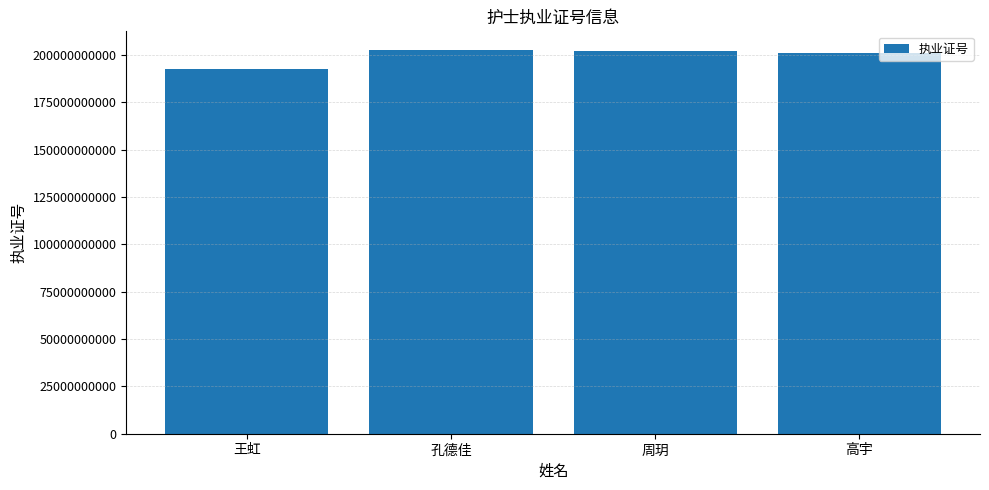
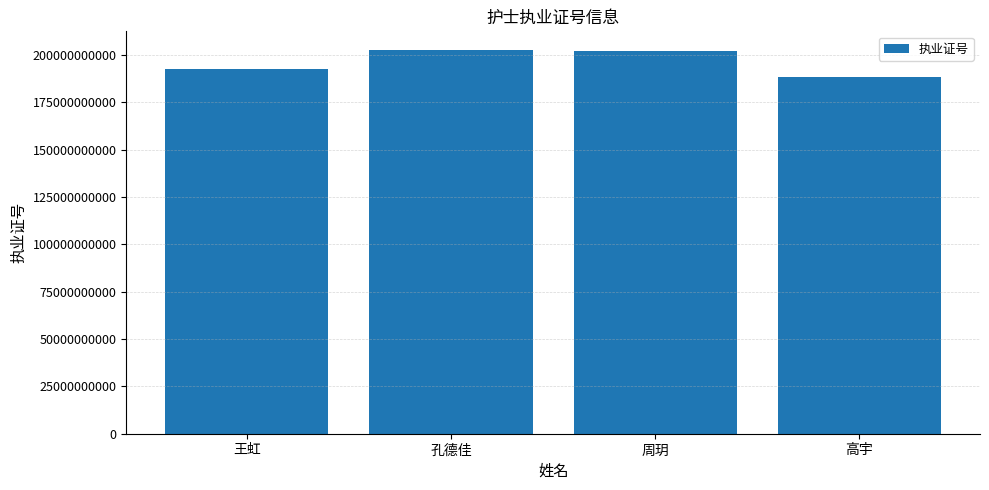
高宇: 201000000000 -> 188000000000
